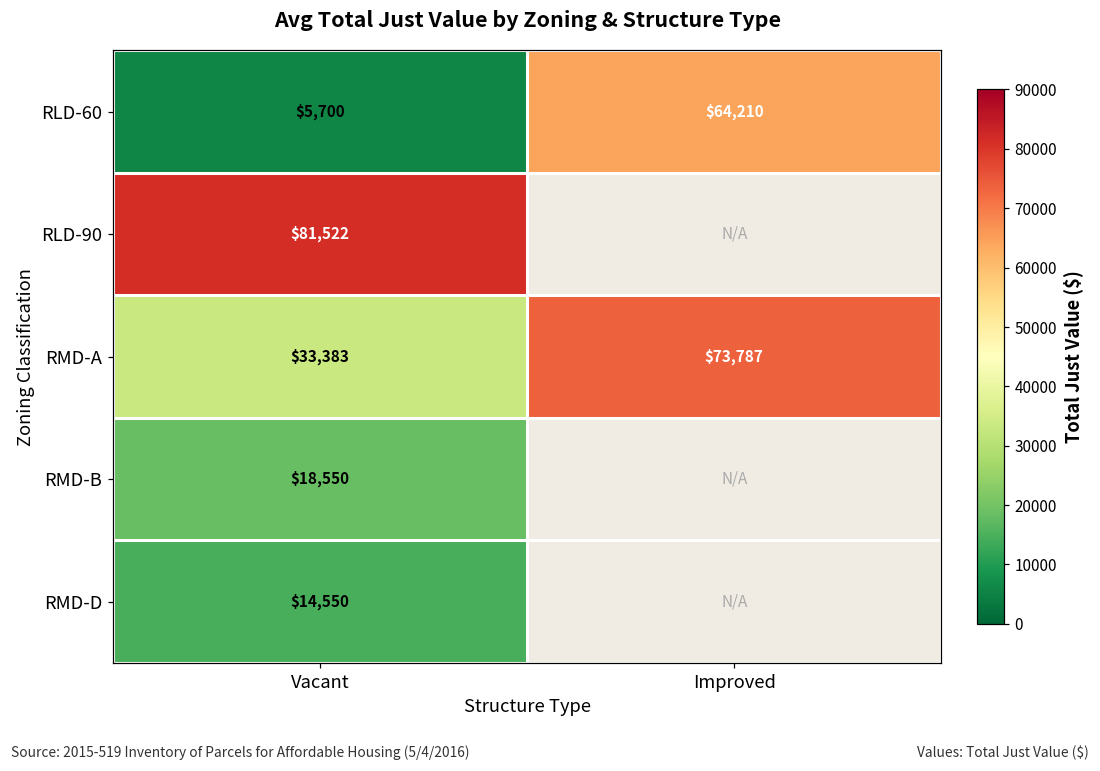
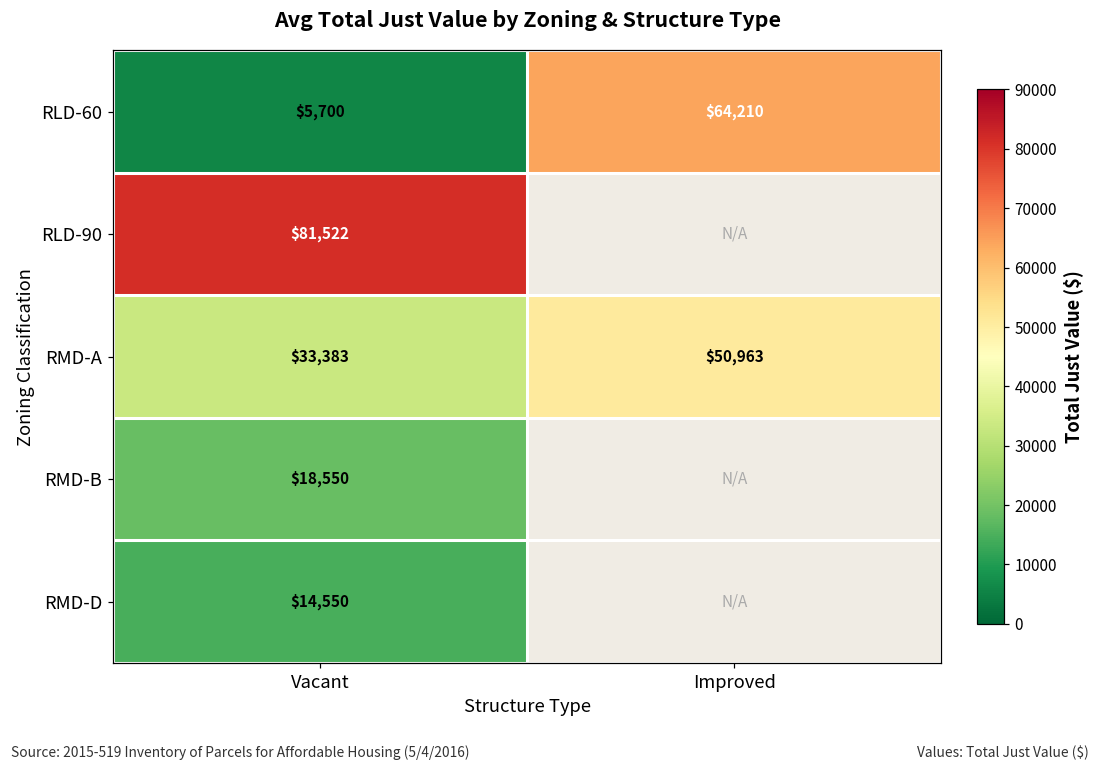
RMD-A, Improved: $73,787 -> $50,963
